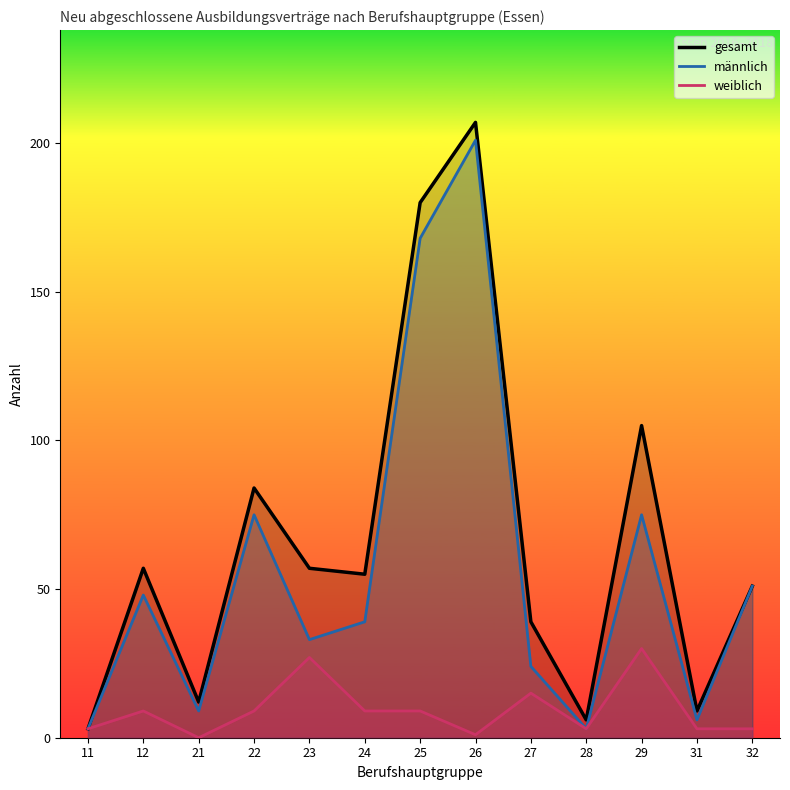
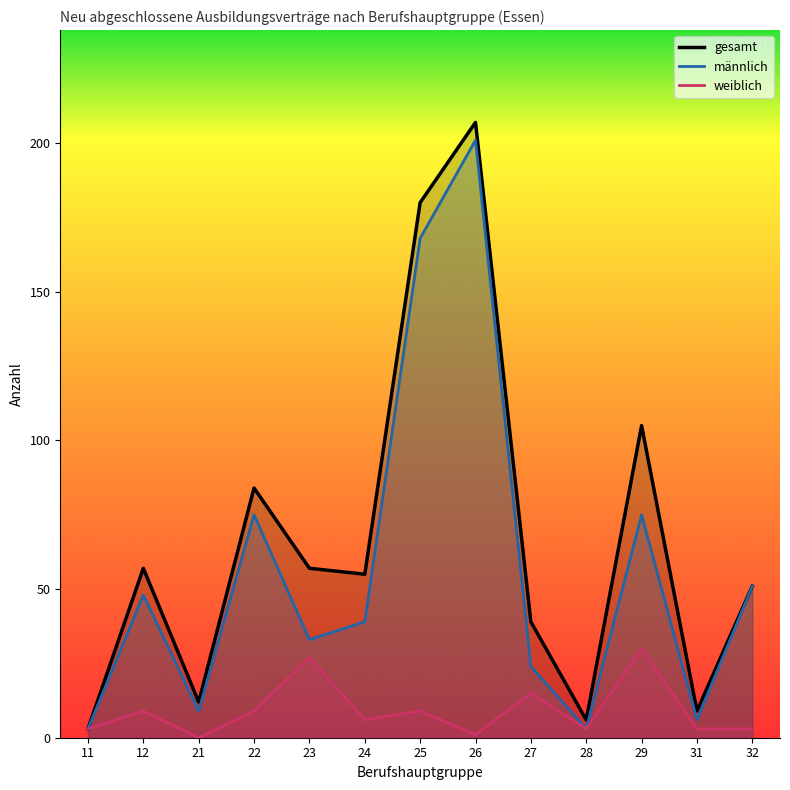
weiblich, 24: 9 -> 6
